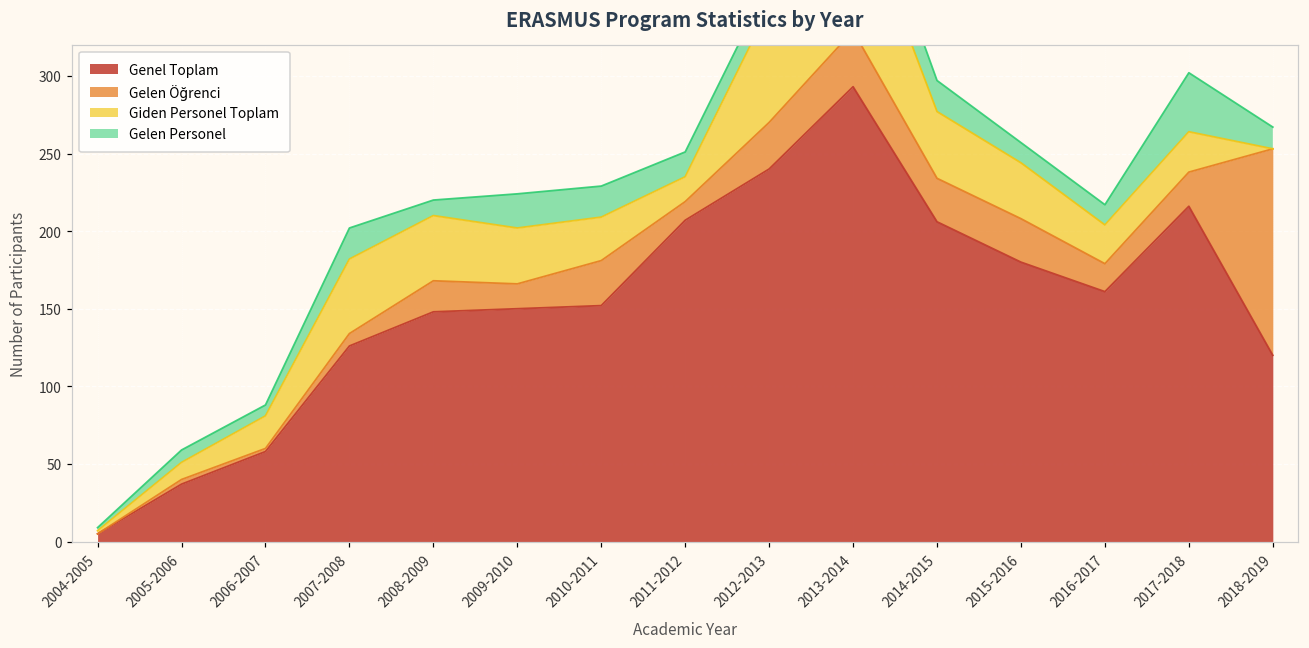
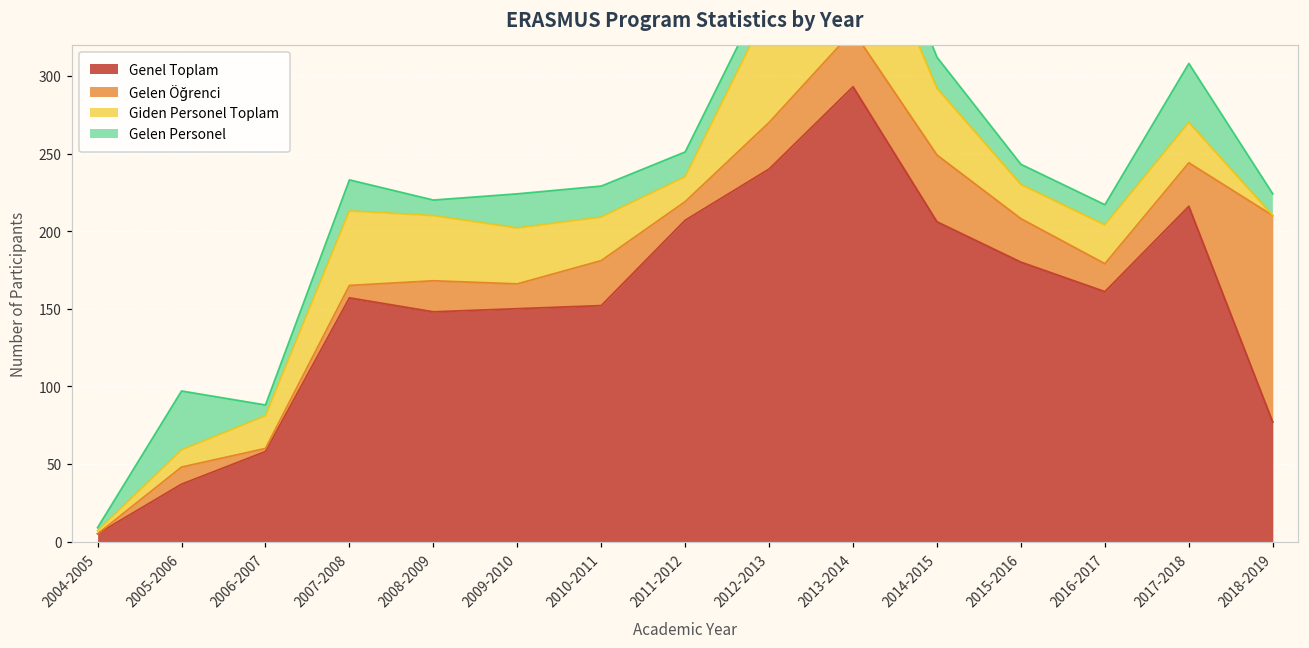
Gelen Öğrenci, 2005-2006: 3 -> 11
Gelen Personel, 2005-2006: 8 -> 38
Genel Toplam, 2007-2008: 126 -> 157
Gelen Öğrenci, 2014-2015: 28 -> 43
Giden Personel Toplam, 2015-2016: 36 -> 22
Gelen Öğrenci, 2017-2018: 22 -> 28
Genel Toplam, 2018-2019: 120 -> 77
